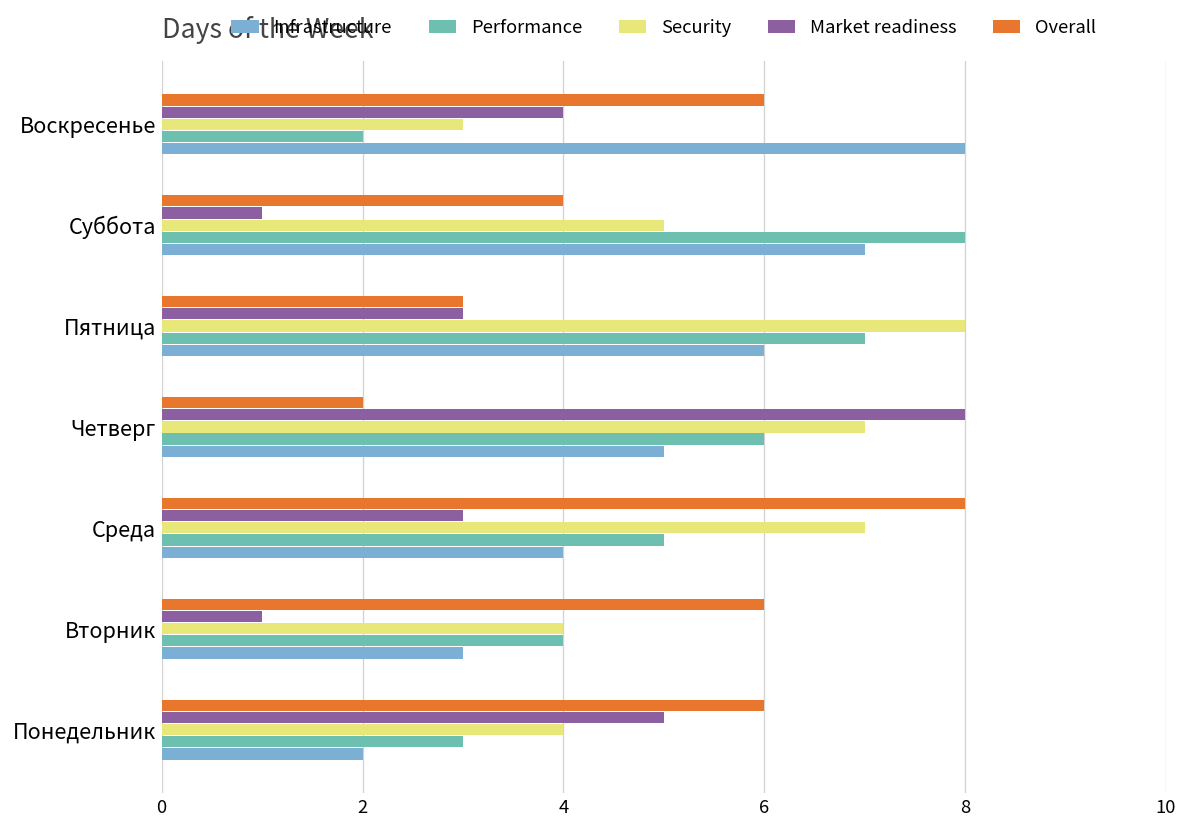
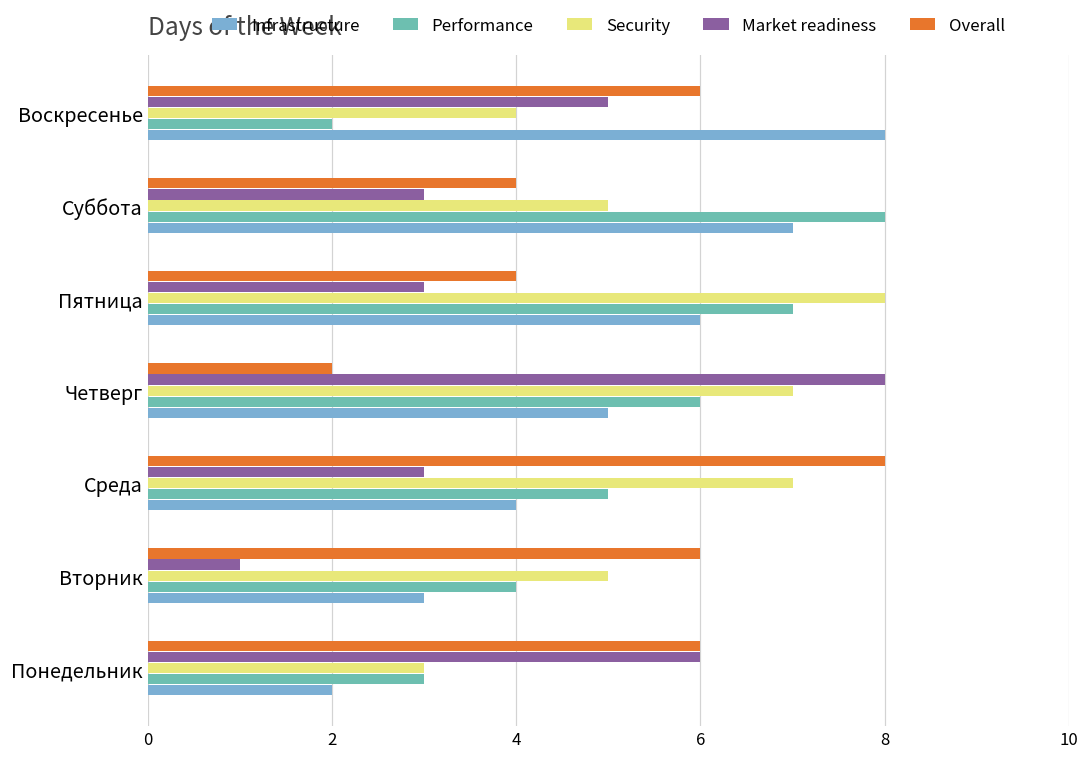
Market readiness, Воскресенье: 4 -> 5
Security, Воскресенье: 3 -> 4
Market readiness, Суббота: 1 -> 3
Overall, Пятница: 3 -> 4
Security, Вторник: 4 -> 5
Market readiness, Понедельник: 5 -> 6
Security, Понедельник: 4 -> 3
